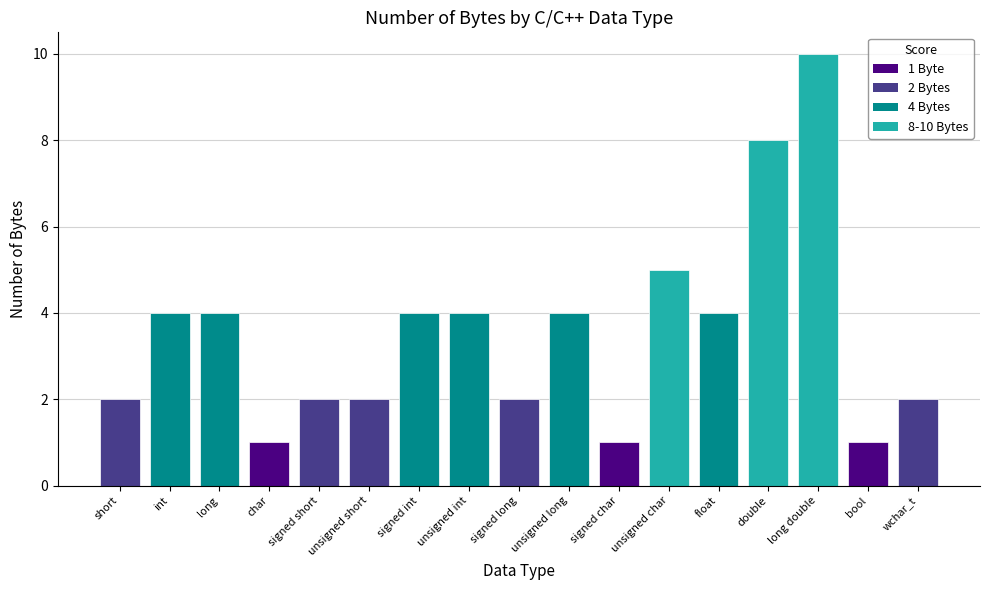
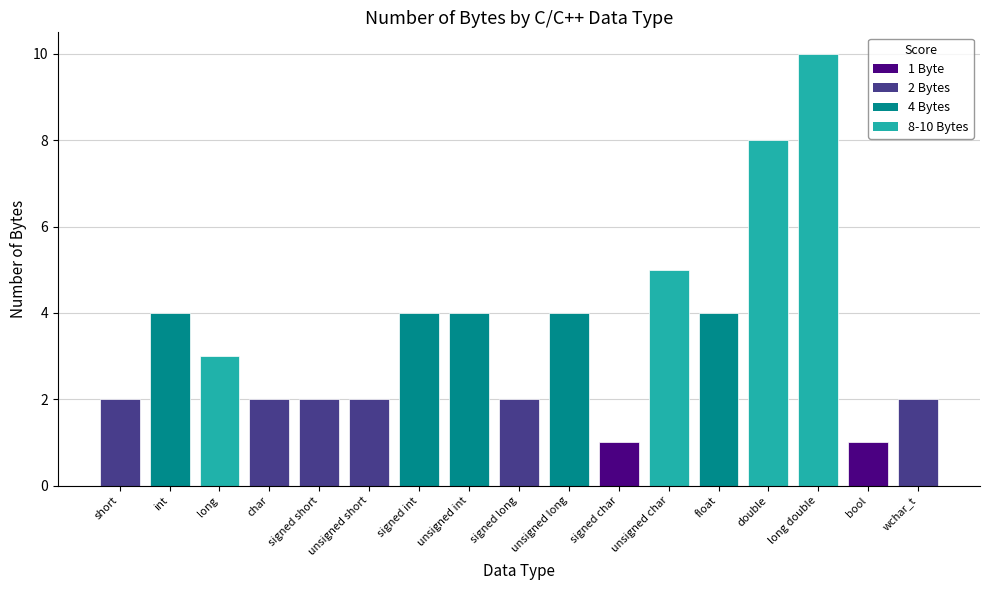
long: 4 -> 3
char: 1 -> 2
